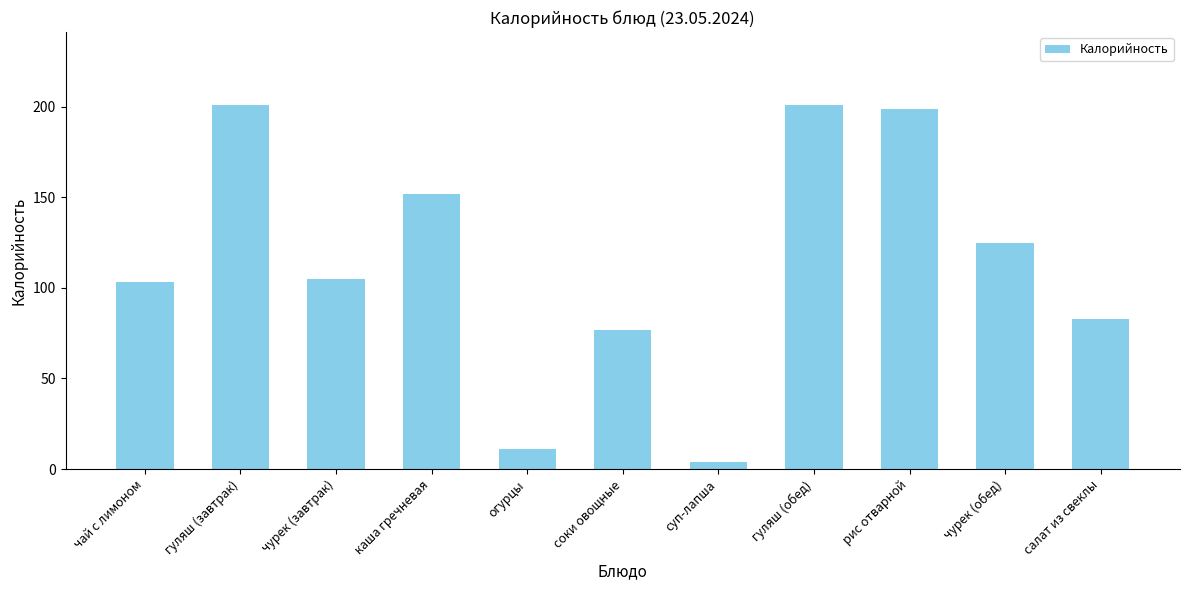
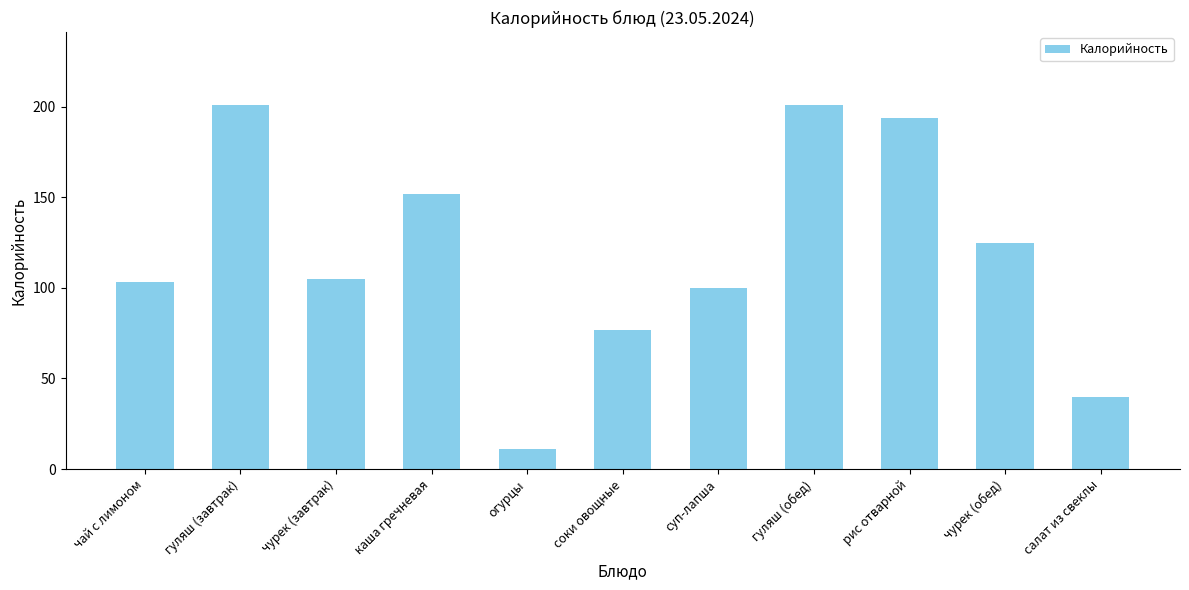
суп-лапша: 4 -> 100
рис отварной: 199 -> 194
салат из свеклы: 83 -> 40
